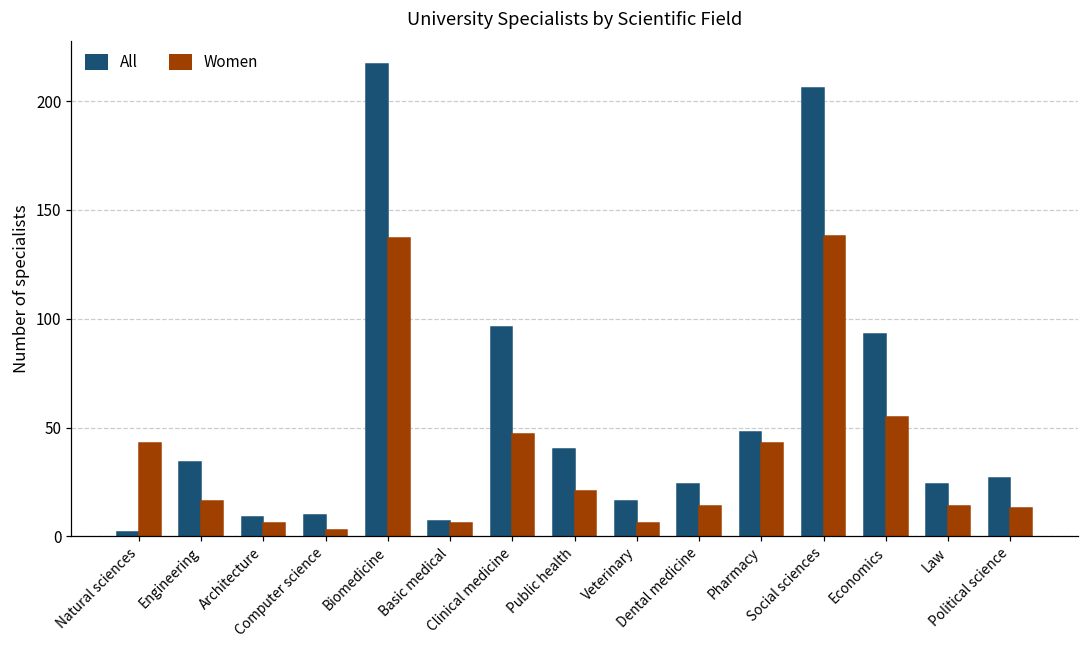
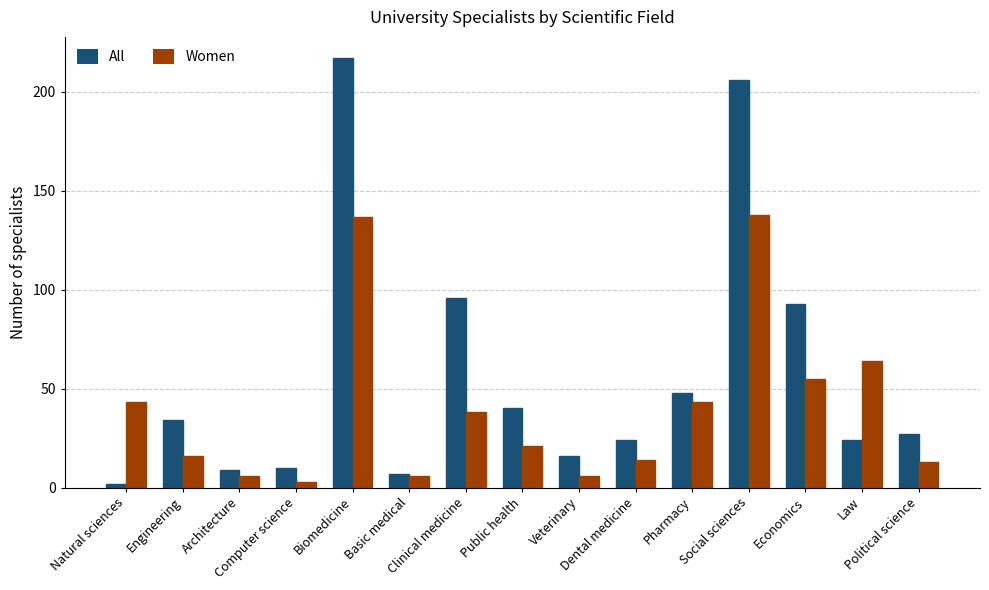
Women, Clinical medicine: 47 -> 38
Women, Law: 14 -> 64
